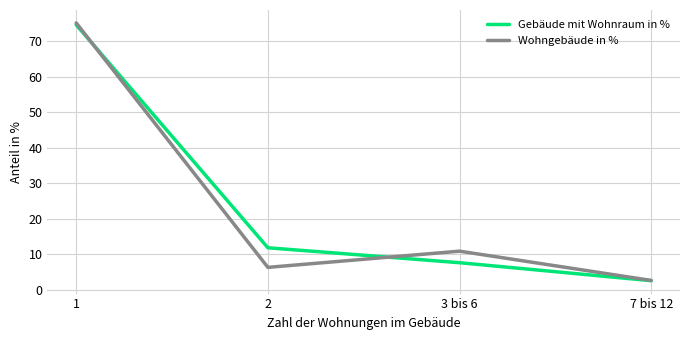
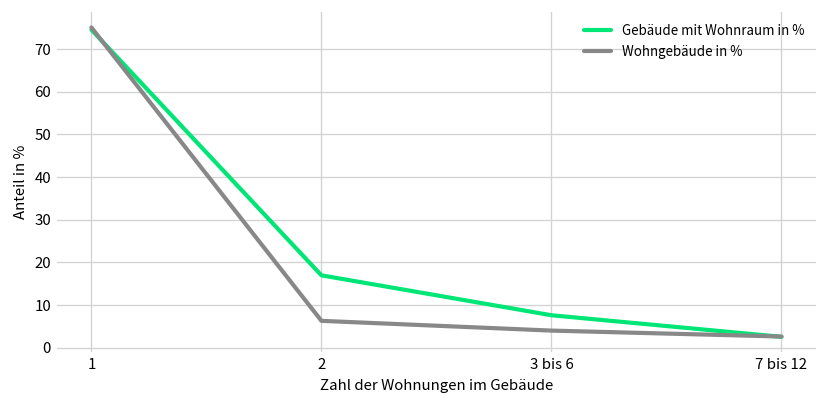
Gebäude mit Wohnraum in %, 2: 12 -> 17
Wohngebäude in %, 3 bis 6: 11 -> 4
